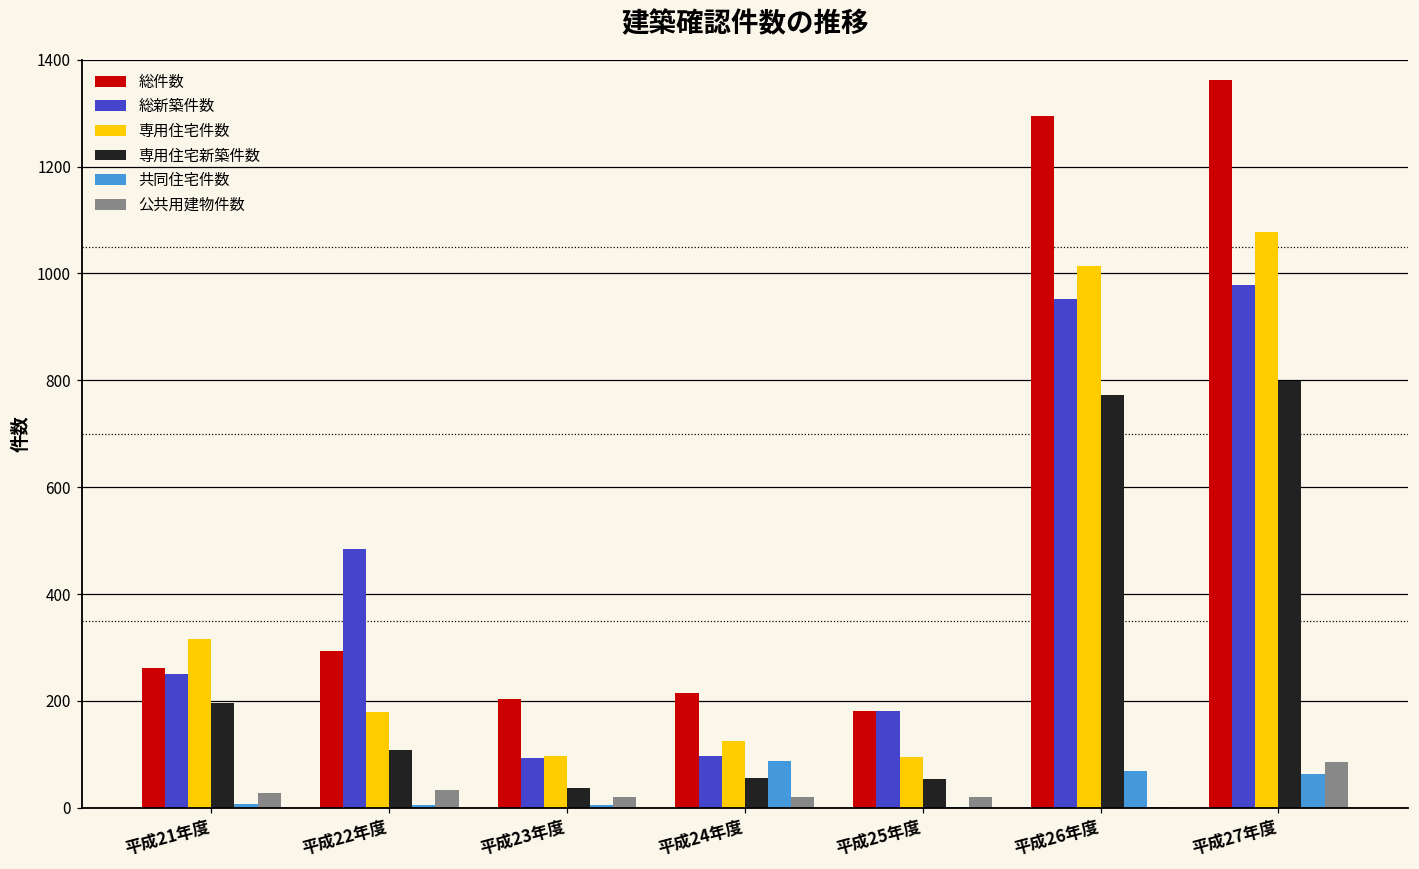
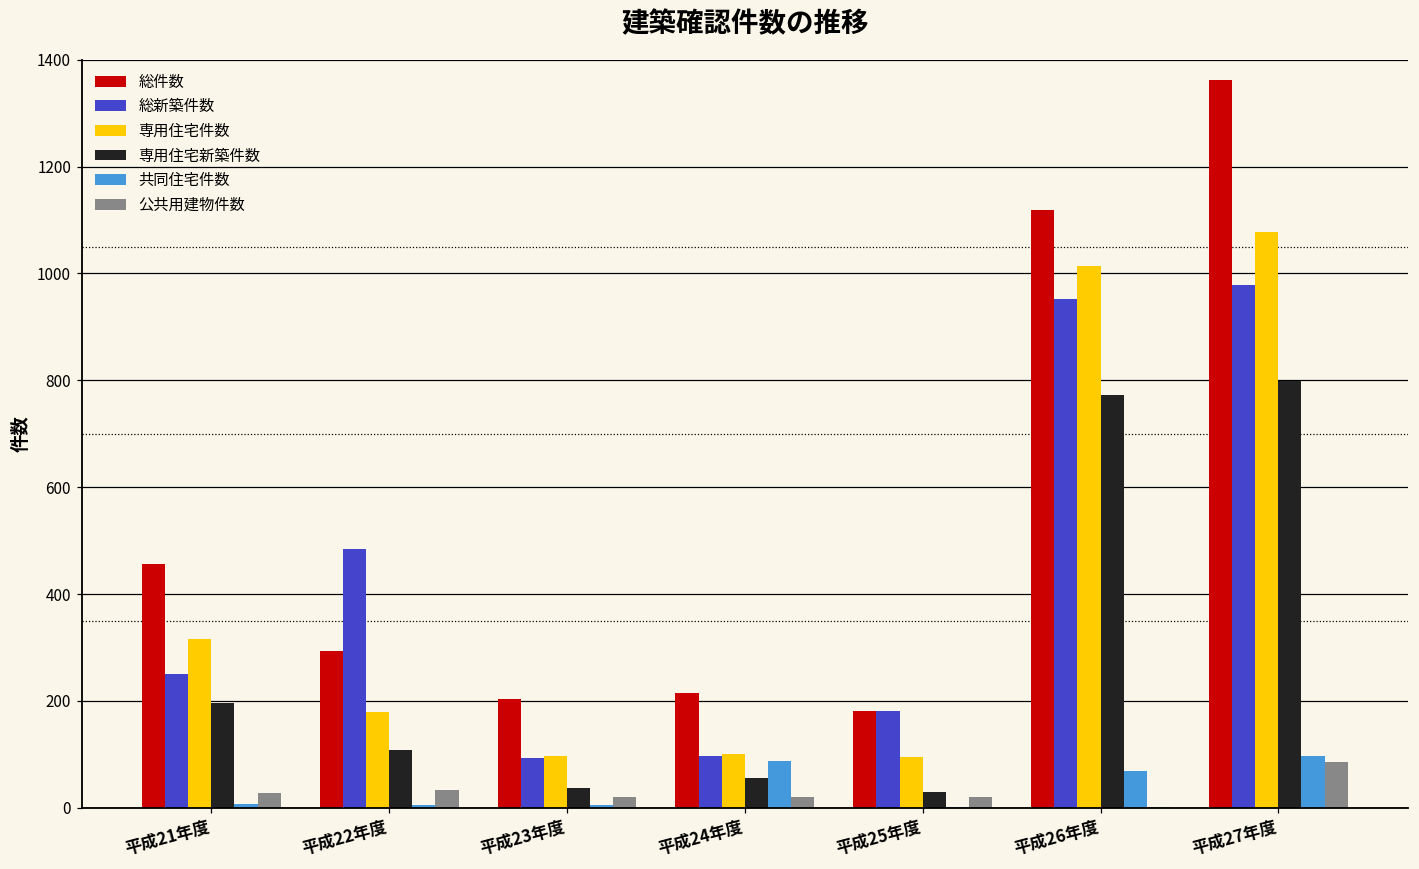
総件数, 平成21年度: 260 -> 460
専用住宅件数, 平成24年度: 130 -> 100
専用住宅新築件数, 平成25年度: 50 -> 30
総件数, 平成26年度: 1300 -> 1120
共同住宅件数, 平成27年度: 60 -> 100
